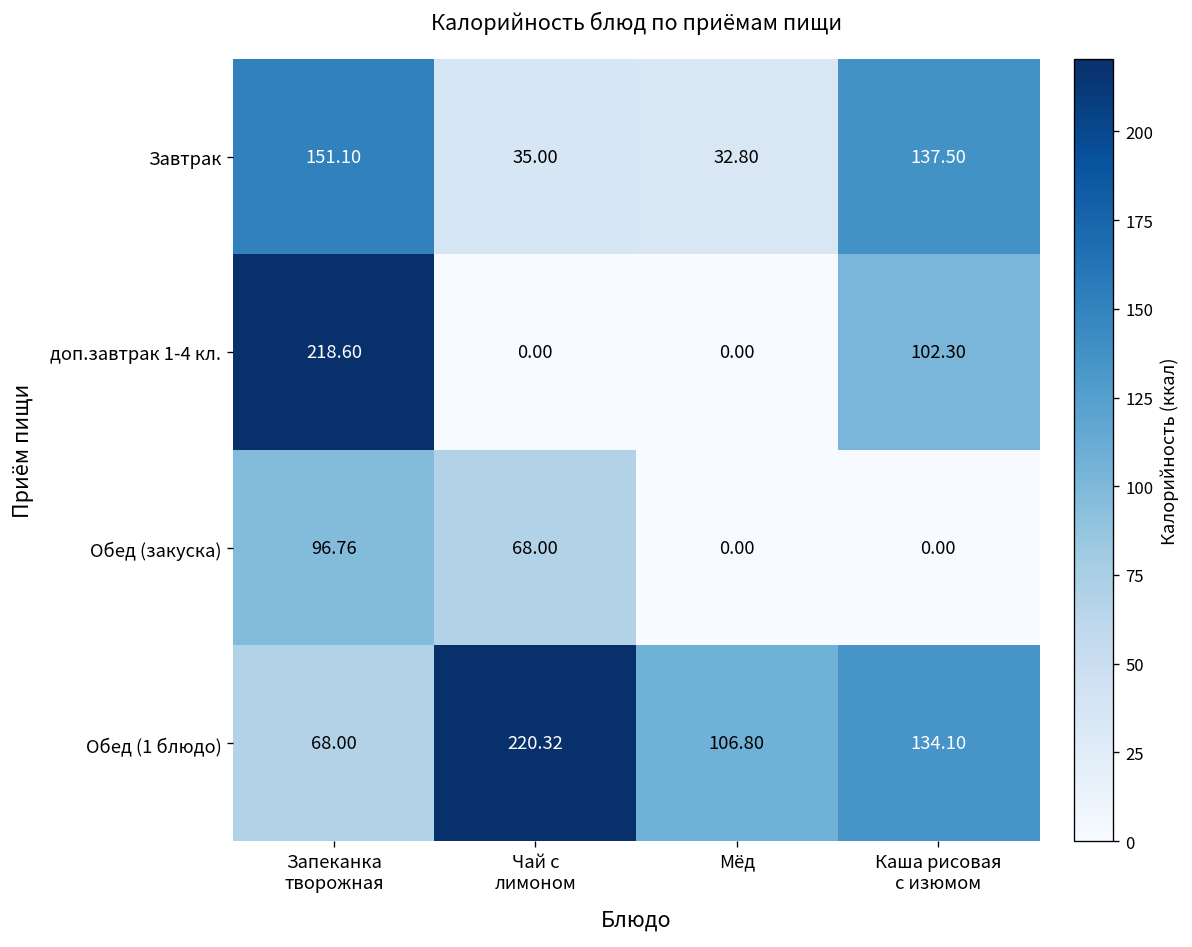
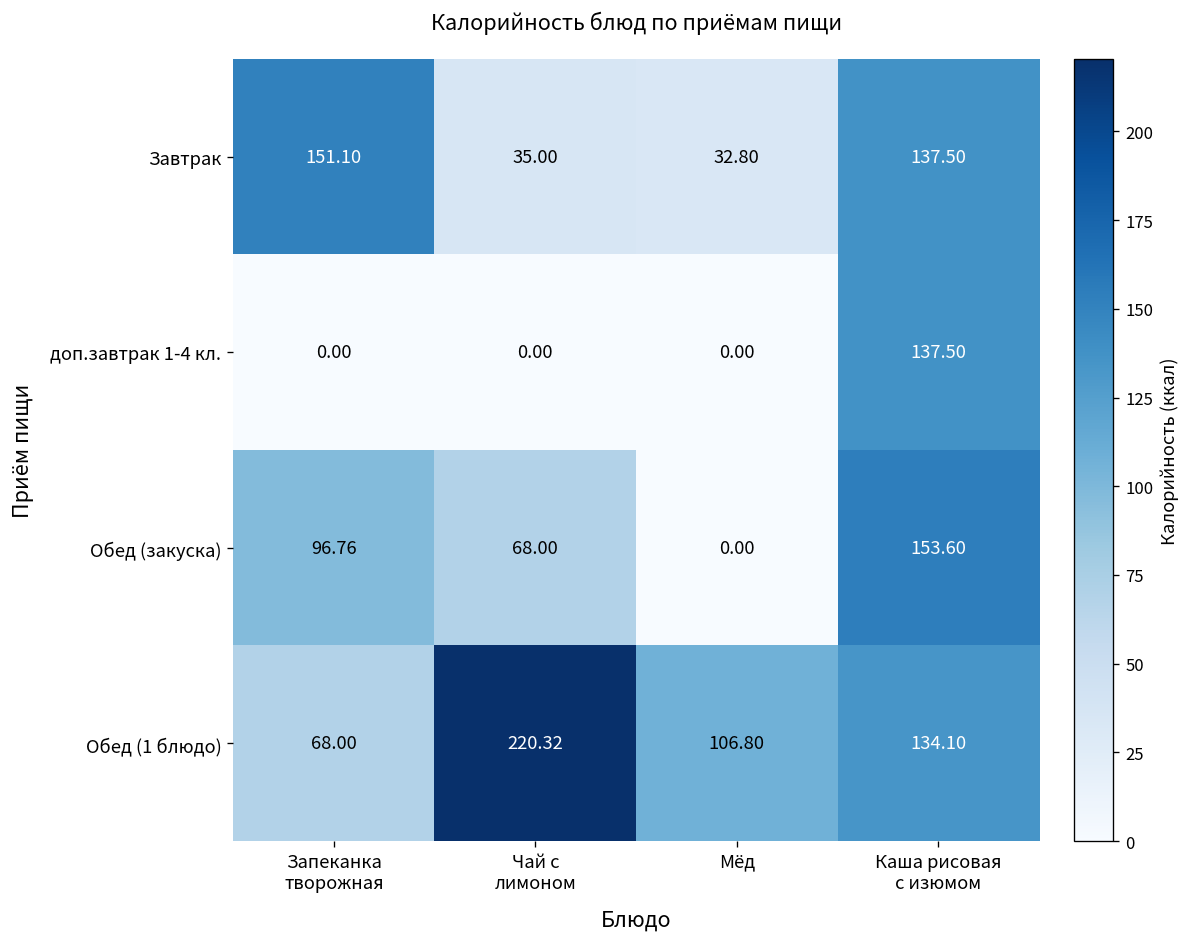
доп.завтрак 1-4 кл., Запеканка творожная: 218.60 -> 0.00
доп.завтрак 1-4 кл., Каша рисовая с изюмом: 102.30 -> 137.50
Обед (закуска), Каша рисовая с изюмом: 0.00 -> 153.60
